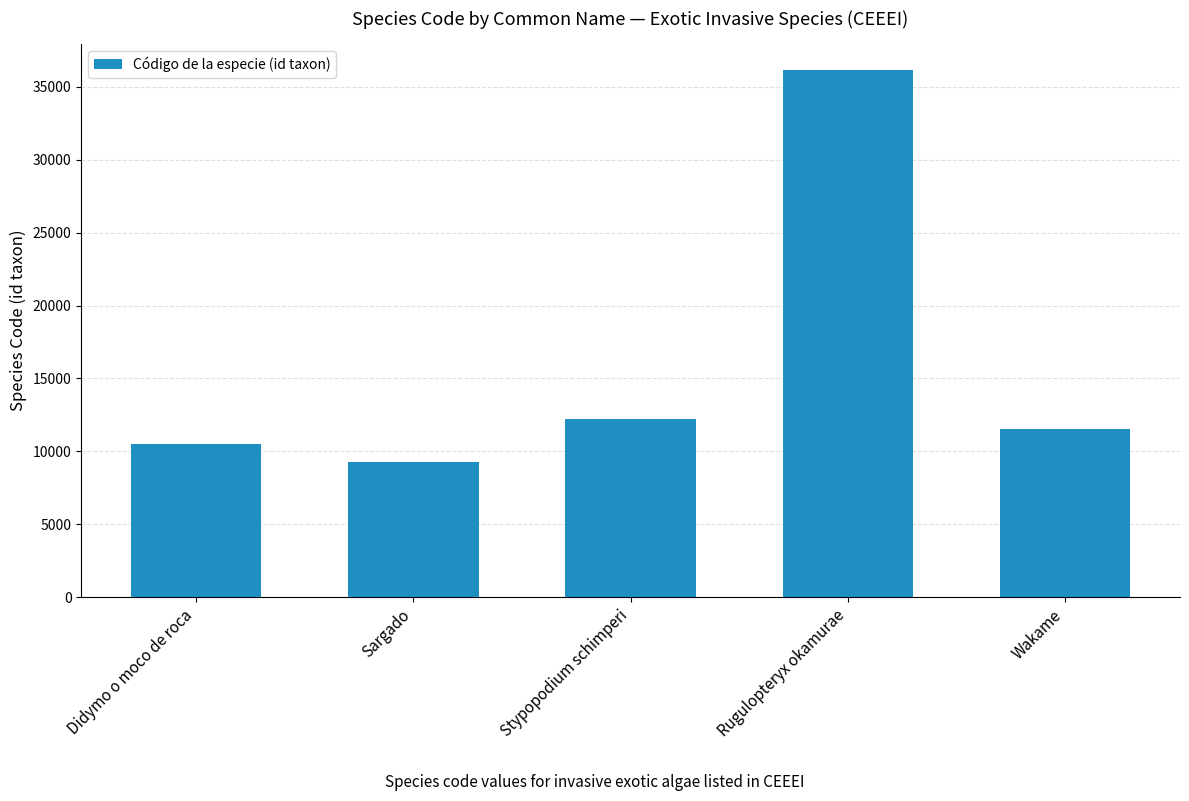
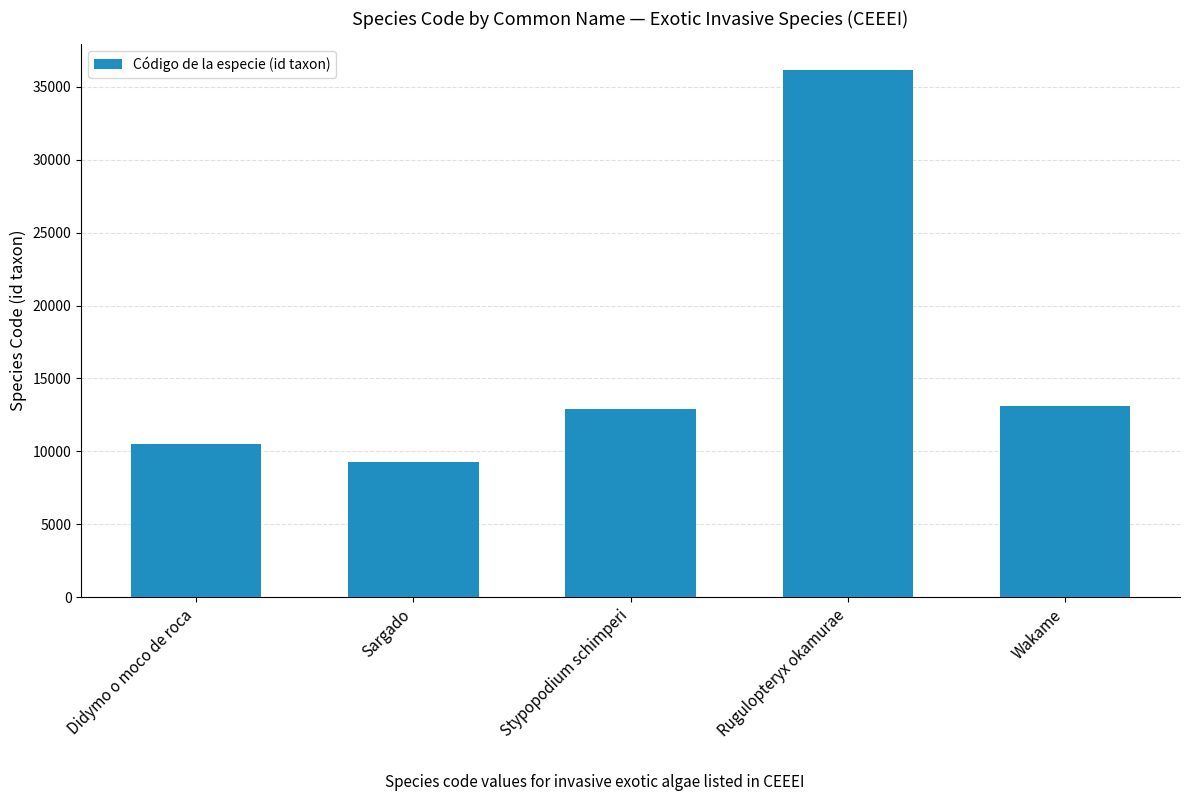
Stypopodium schimperi: 12200 -> 12900
Wakame: 11500 -> 13100
